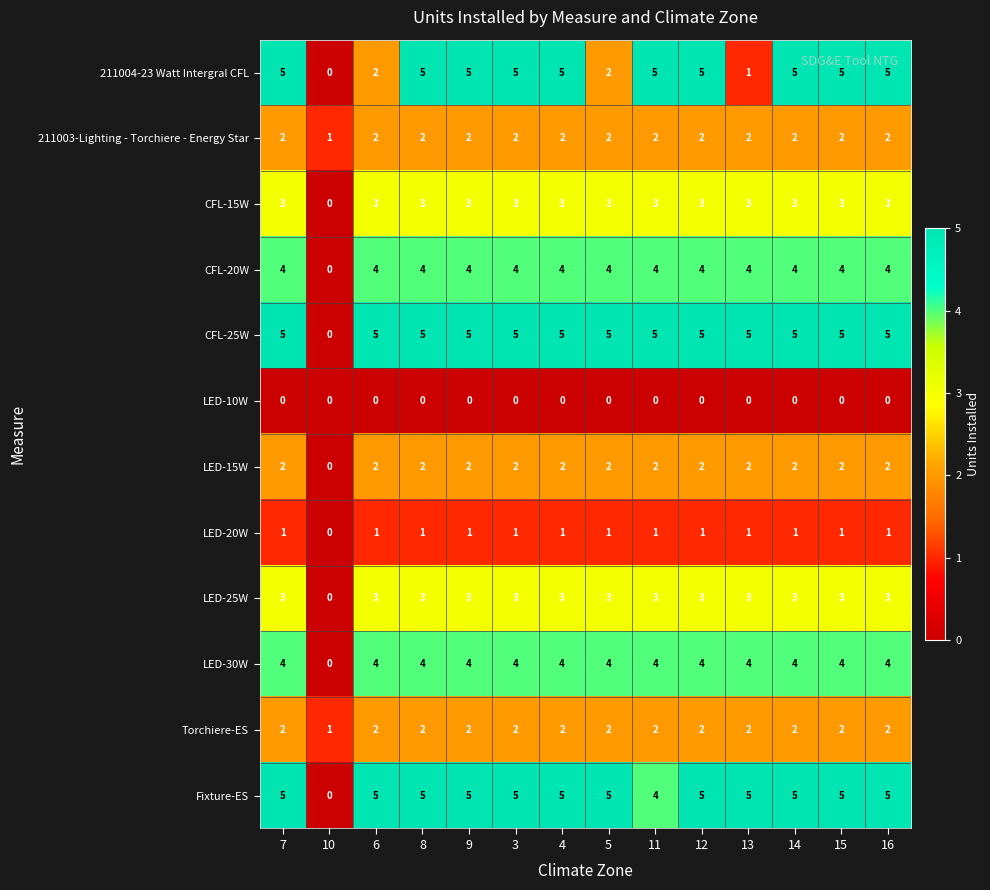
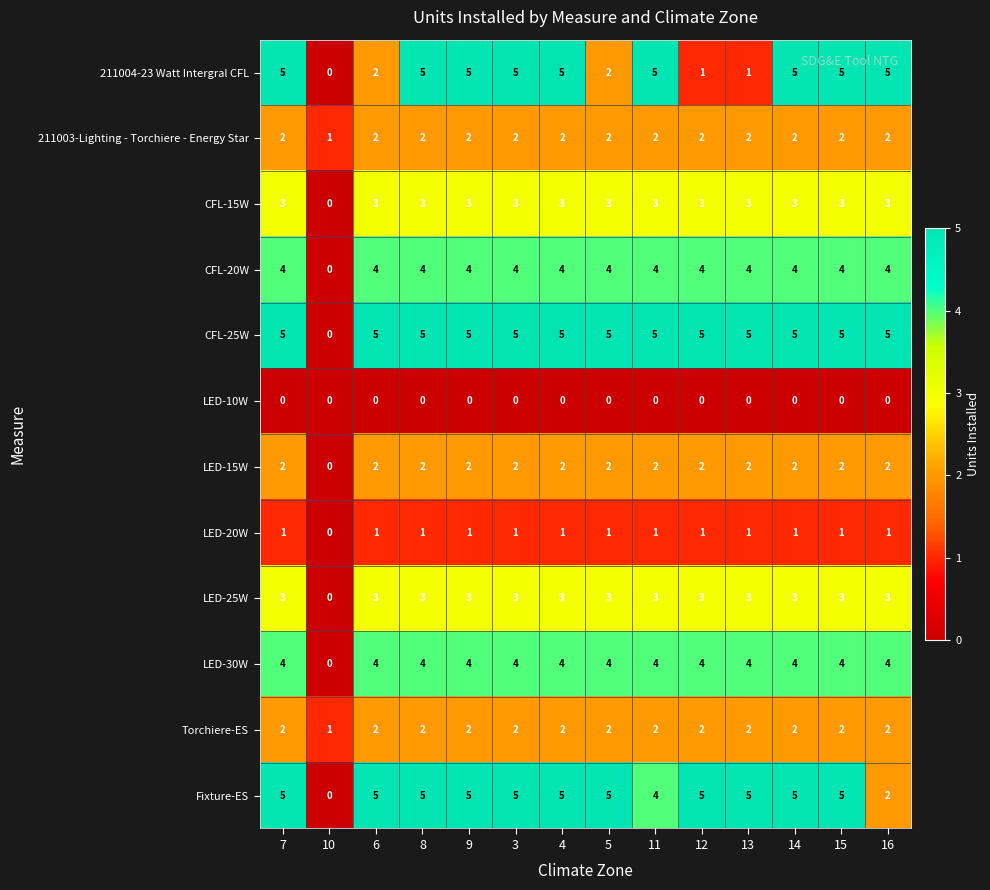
211004-23 Watt Intergral CFL, 12: 5 -> 1
Fixture-ES, 16: 5 -> 2
